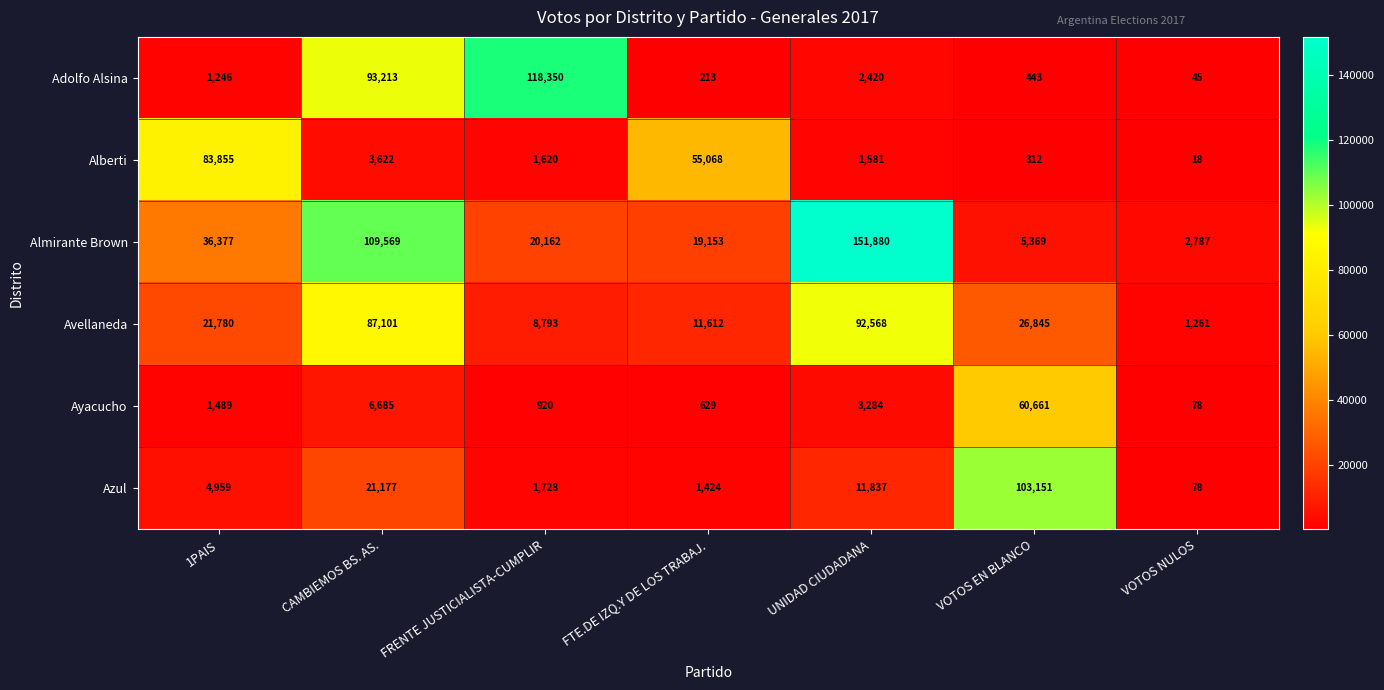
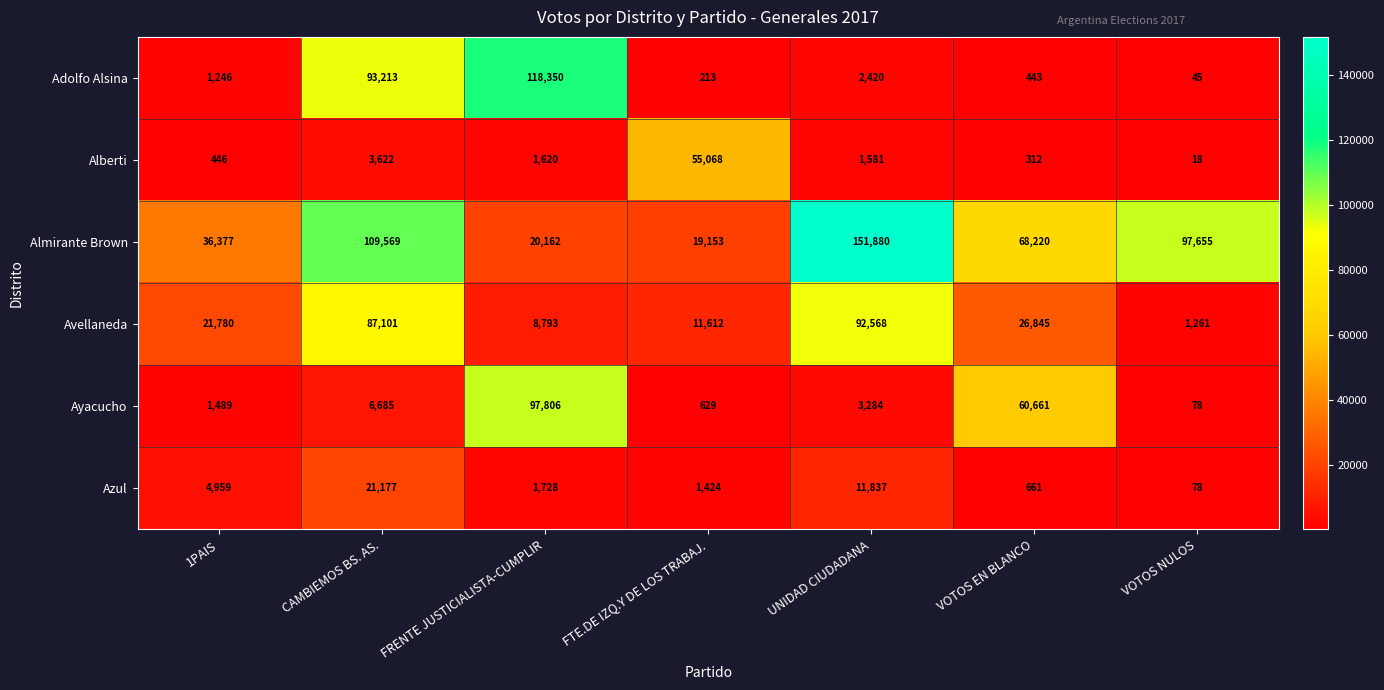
Alberti, 1PAIS: 83,855 -> 446
Almirante Brown, VOTOS EN BLANCO: 5,369 -> 68,220
Almirante Brown, VOTOS NULOS: 2,787 -> 97,655
Ayacucho, FRENTE JUSTICIALISTA-CUMPLIR: 920 -> 97,806
Azul, VOTOS EN BLANCO: 103,151 -> 661
